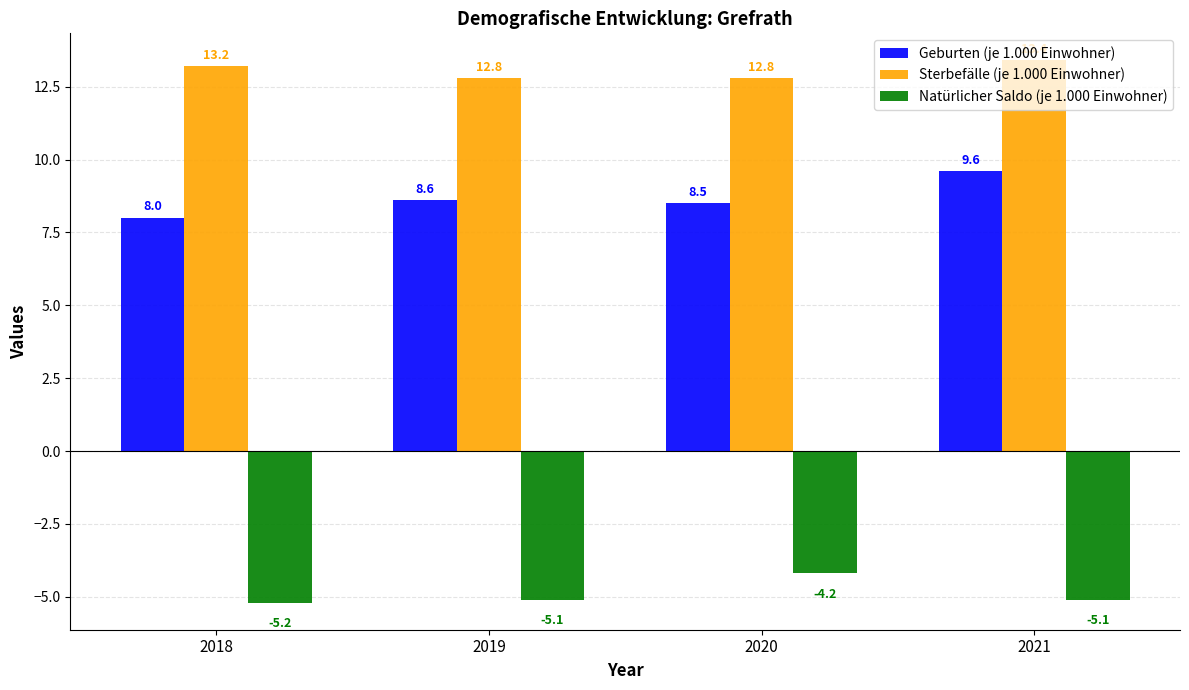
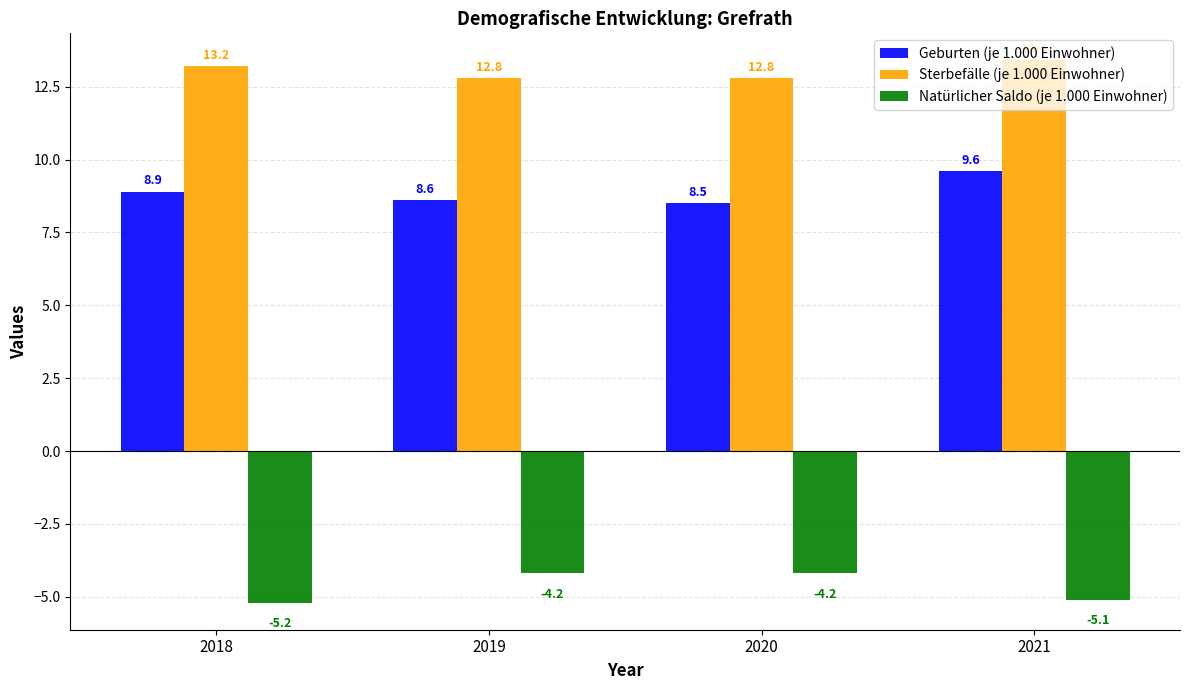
Geburten (je 1.000 Einwohner), 2018: 8.0 -> 8.9
Natürlicher Saldo (je 1.000 Einwohner), 2019: -5.1 -> -4.2
